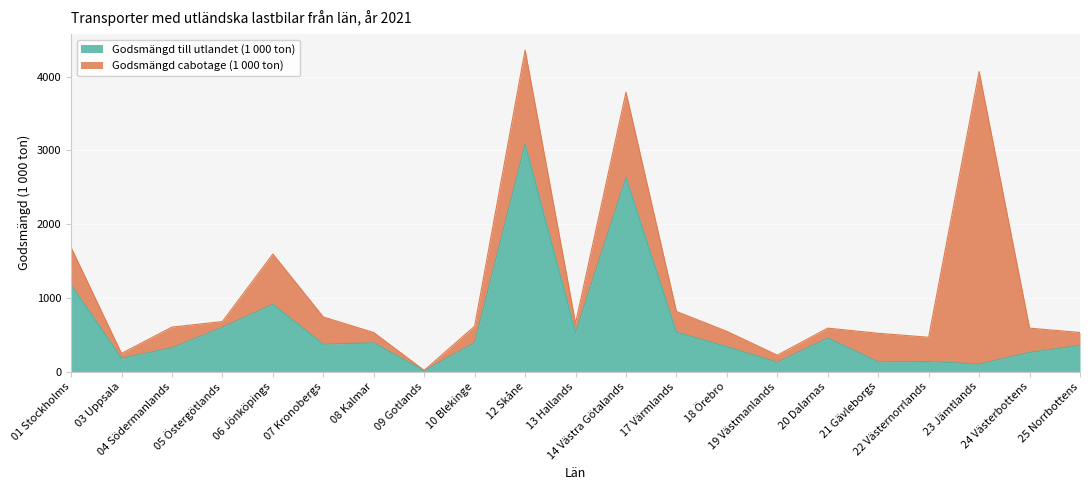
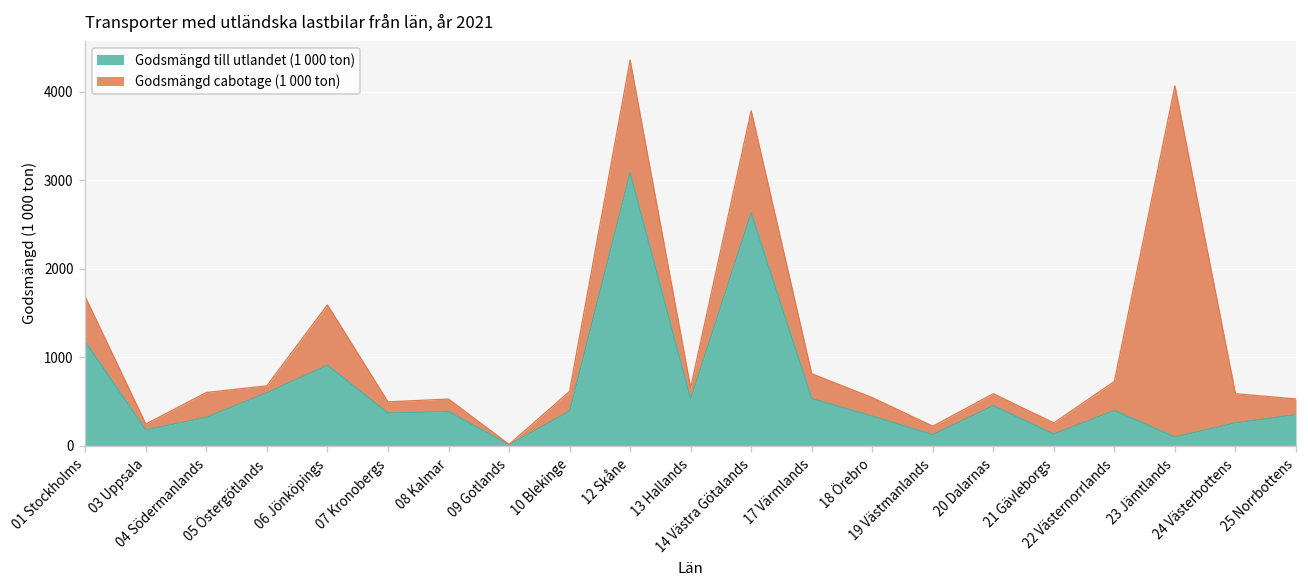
Godsmängd cabotage (1 000 ton), 07 Kronobergs: 400 -> 100
Godsmängd cabotage (1 000 ton), 21 Gävleborgs: 400 -> 100
Godsmängd till utlandet (1 000 ton), 22 Västernorrlands: 100 -> 400
